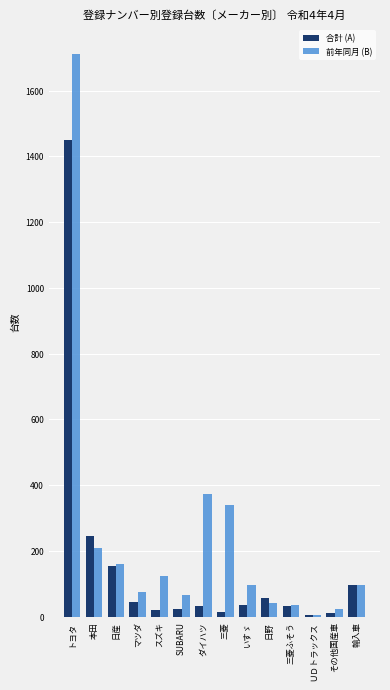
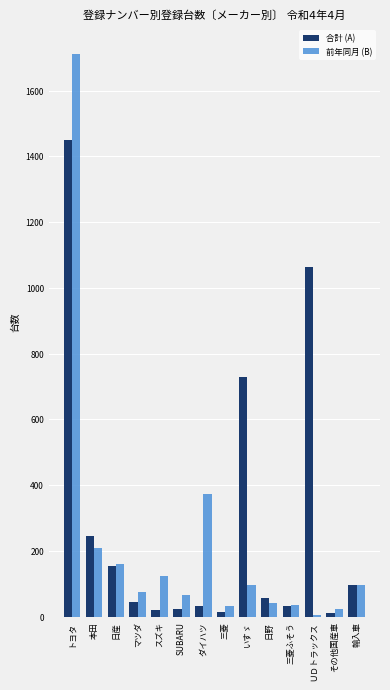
前年同月 (B), 三菱: 340 -> 30
合計 (A), いすゞ: 40 -> 730
合計 (A), ＵＤトラックス: 0 -> 1060
